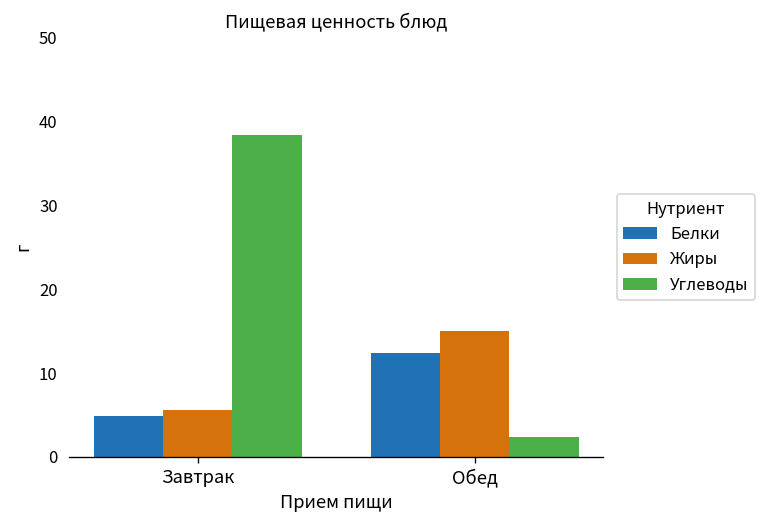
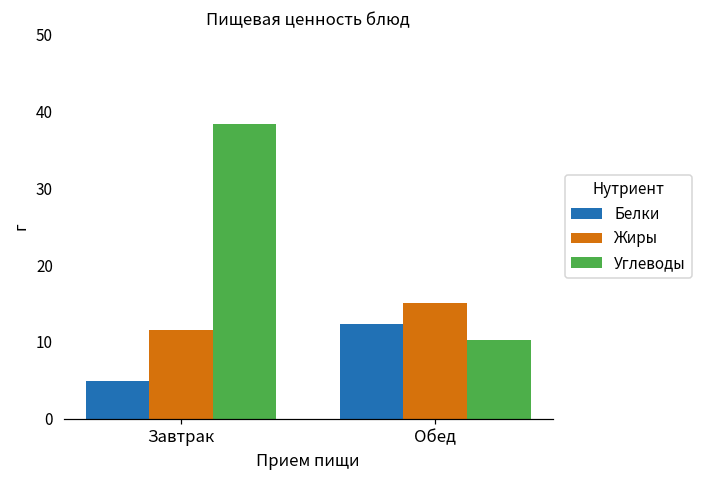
Жиры, Завтрак: 6 -> 12
Углеводы, Обед: 2 -> 10
